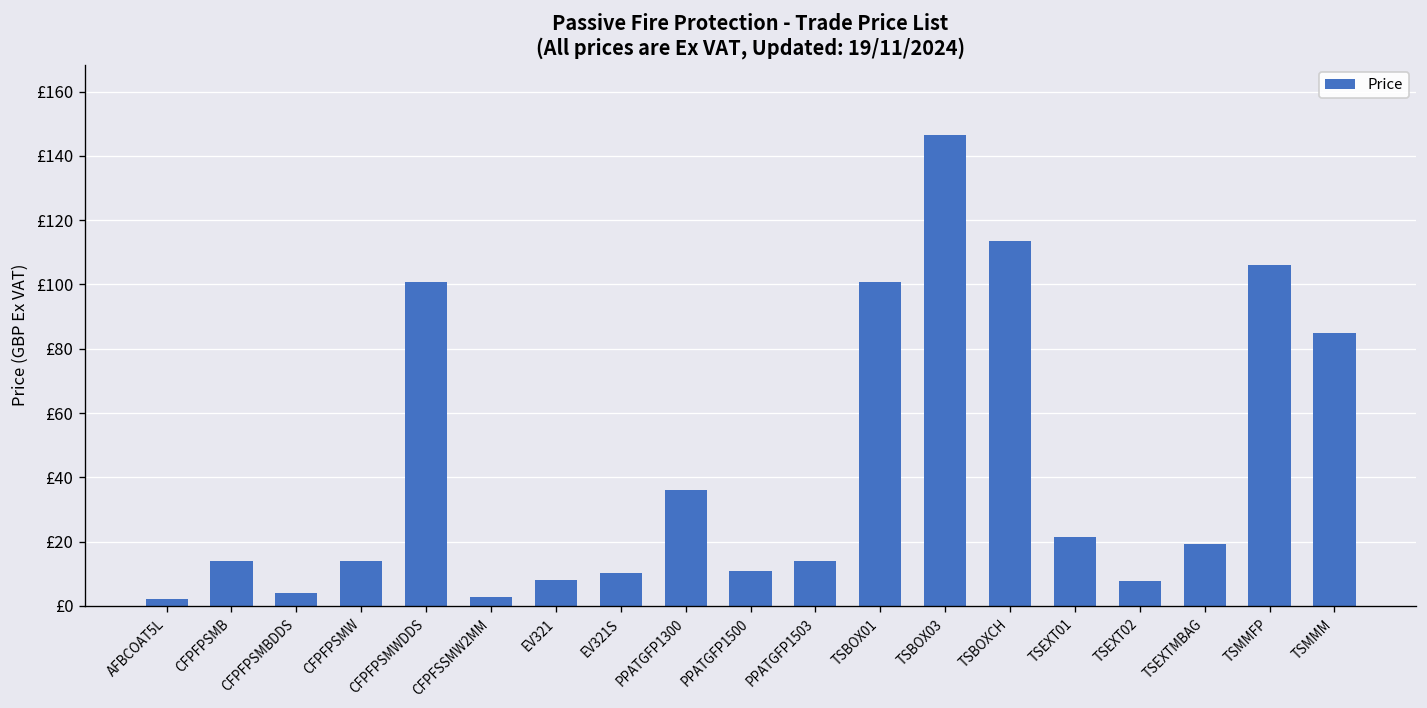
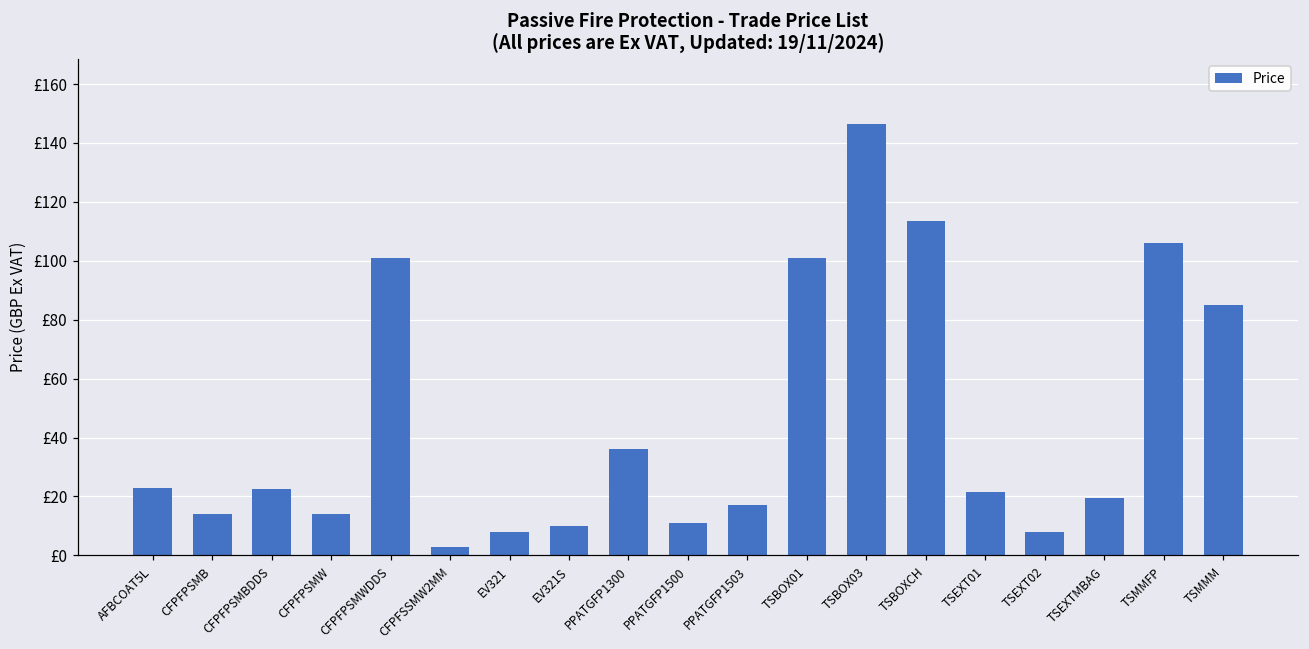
AFBCOAT5L: £2 -> £23
CFPFPSMBDDS: £4 -> £23
PPATGFP1503: £14 -> £17
